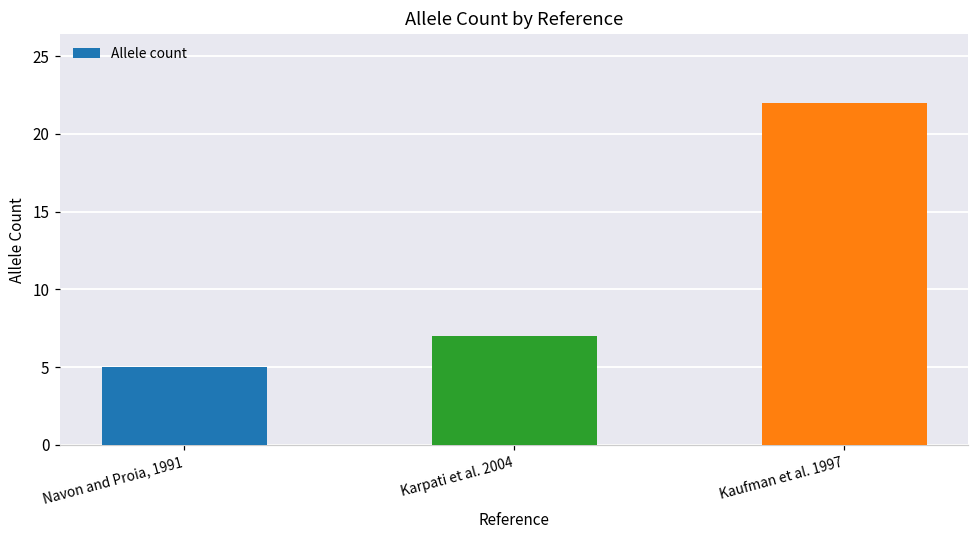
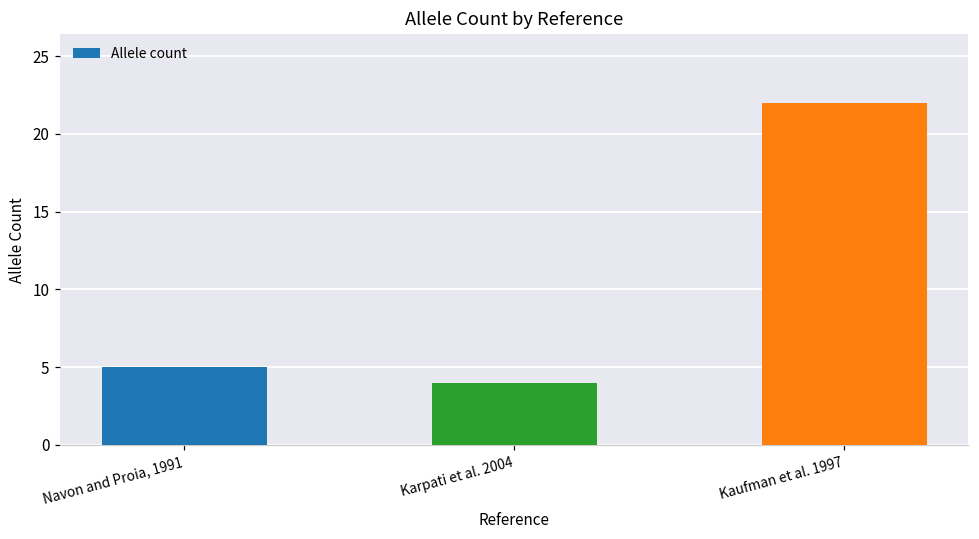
Karpati et al. 2004: 7 -> 4
